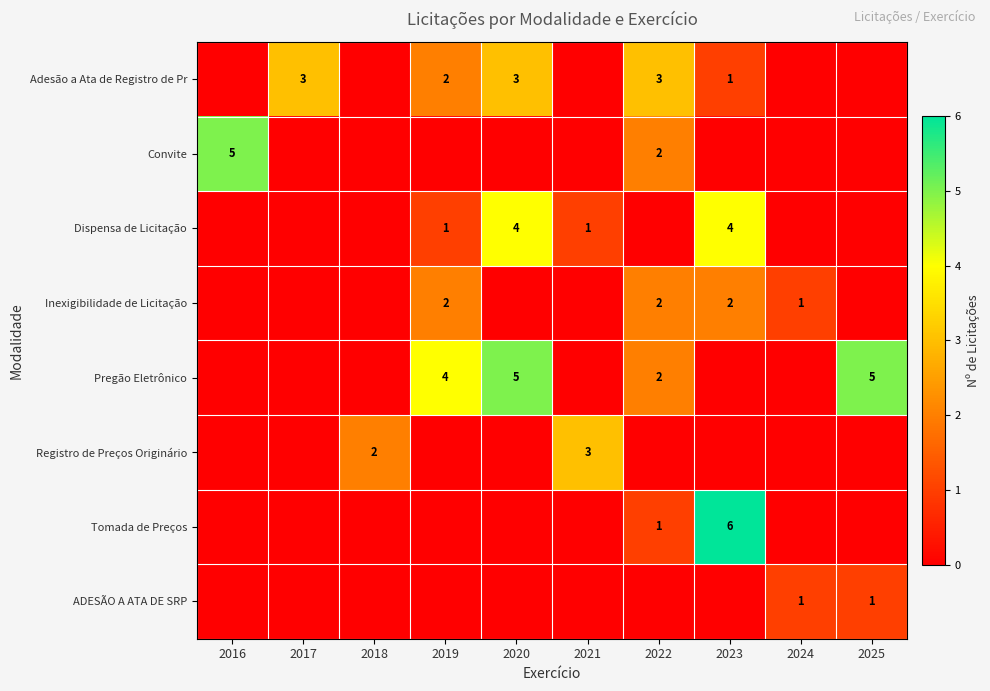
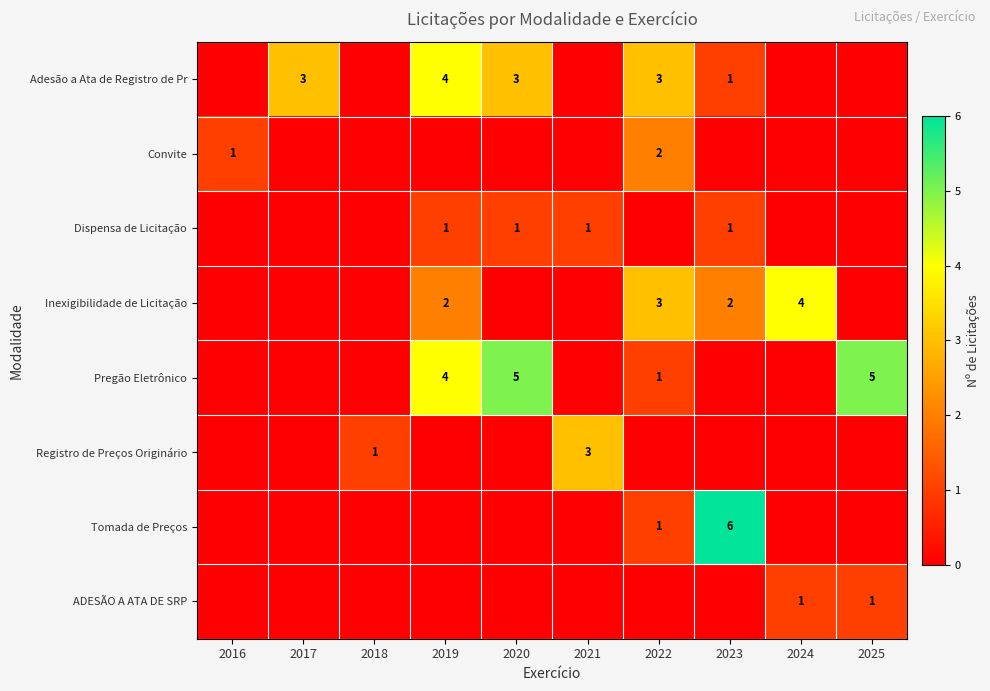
Adesão a Ata de Registro de Pr, 2019: 2 -> 4
Convite, 2016: 5 -> 1
Dispensa de Licitação, 2020: 4 -> 1
Dispensa de Licitação, 2023: 4 -> 1
Inexigibilidade de Licitação, 2022: 2 -> 3
Inexigibilidade de Licitação, 2024: 1 -> 4
Pregão Eletrônico, 2022: 2 -> 1
Registro de Preços Originário, 2018: 2 -> 1
